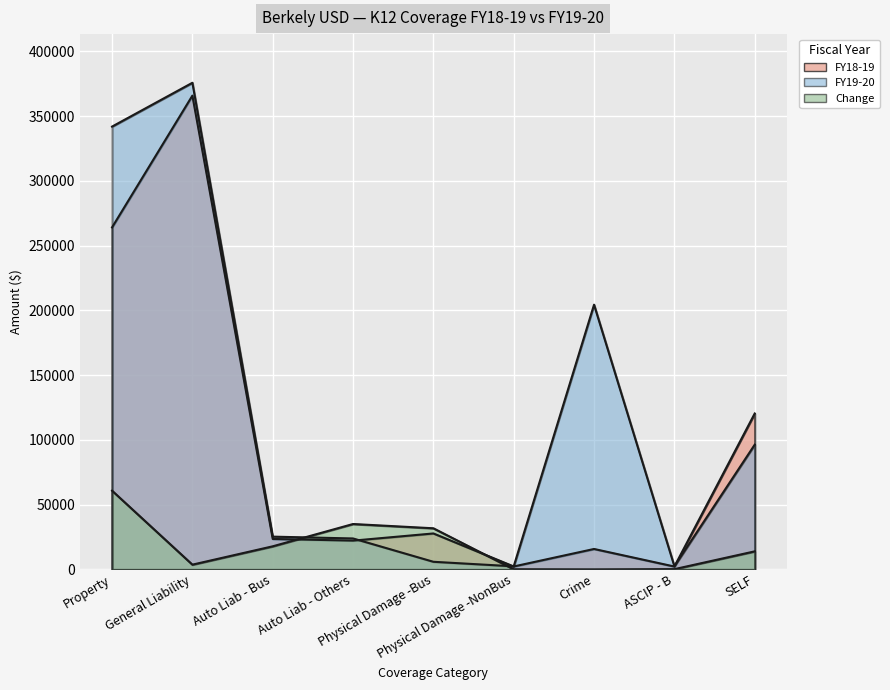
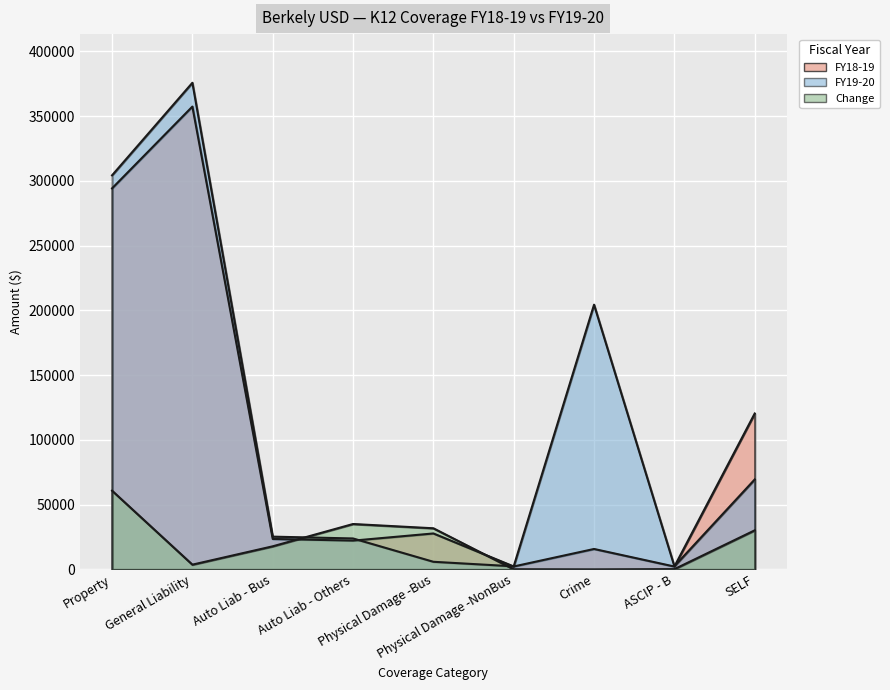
FY18-19, Property: 264000 -> 294000
FY19-20, Property: 342000 -> 304000
FY18-19, General Liability: 366000 -> 357000
FY19-20, SELF: 96000 -> 69000
Change, SELF: 14000 -> 30000
